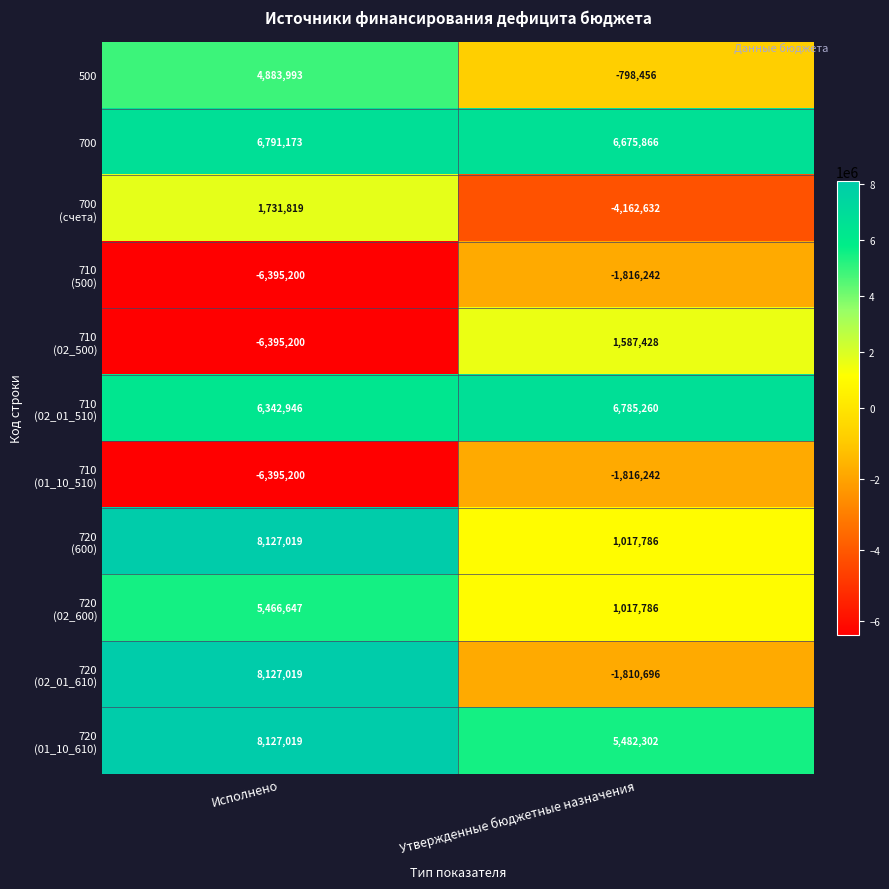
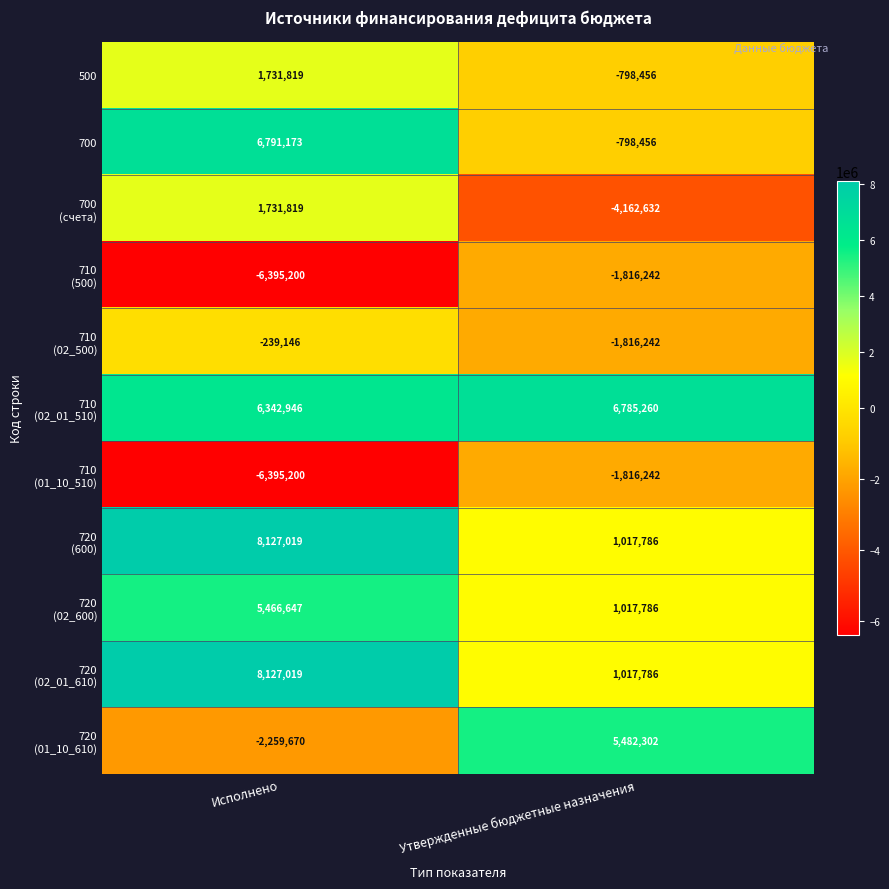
500, Исполнено: 4,883,993 -> 1,731,819
700, Утвержденные бюджетные назначения: 6,675,866 -> -798,456
710 (02_500), Исполнено: -6,395,200 -> -239,146
710 (02_500), Утвержденные бюджетные назначения: 1,587,428 -> -1,816,242
720 (02_01_610), Утвержденные бюджетные назначения: -1,810,696 -> 1,017,786
720 (01_10_610), Исполнено: 8,127,019 -> -2,259,670
